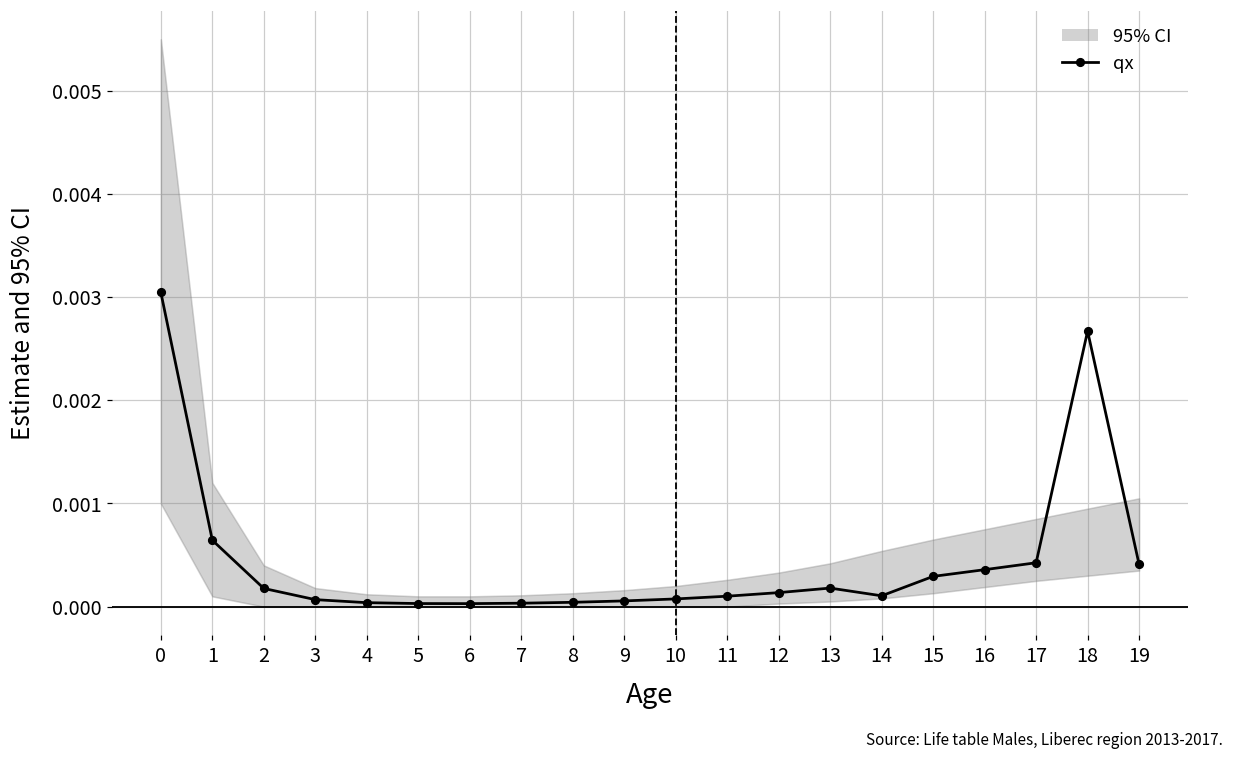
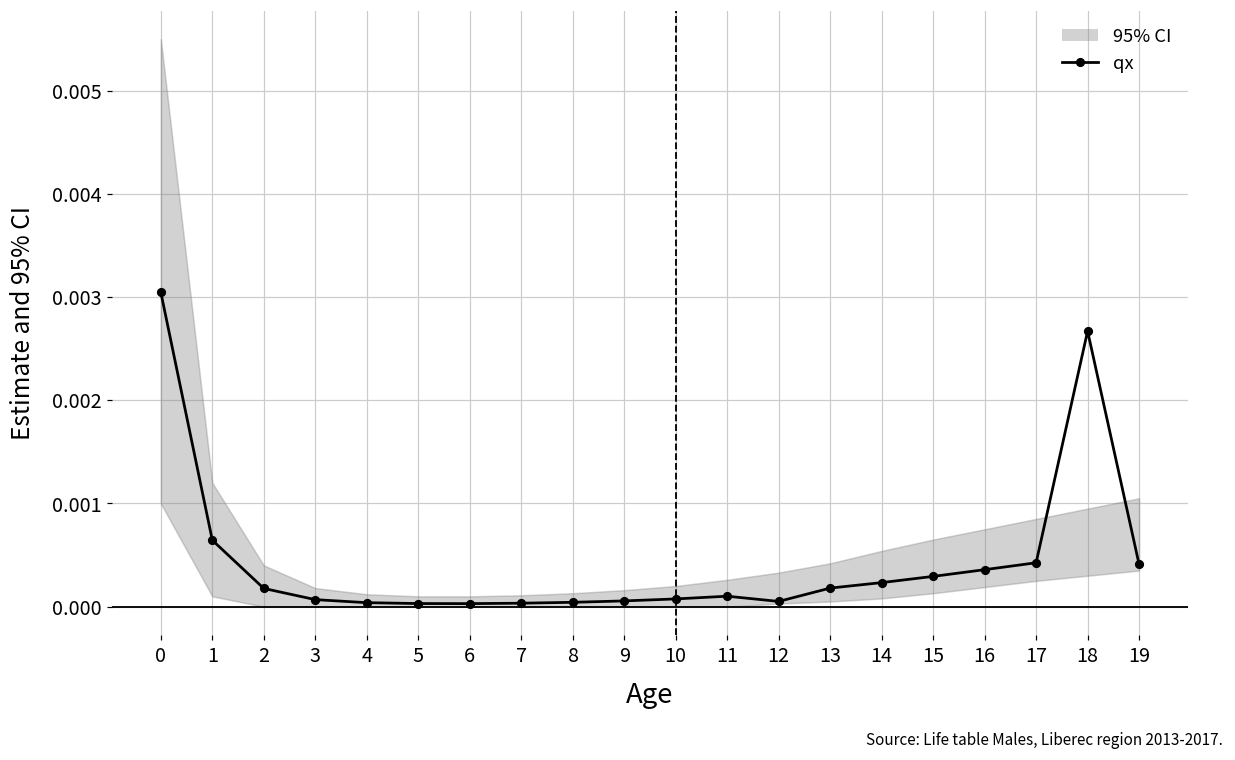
qx, 12: 0.00014 -> 0.00005
qx, 14: 0.0001 -> 0.0002
